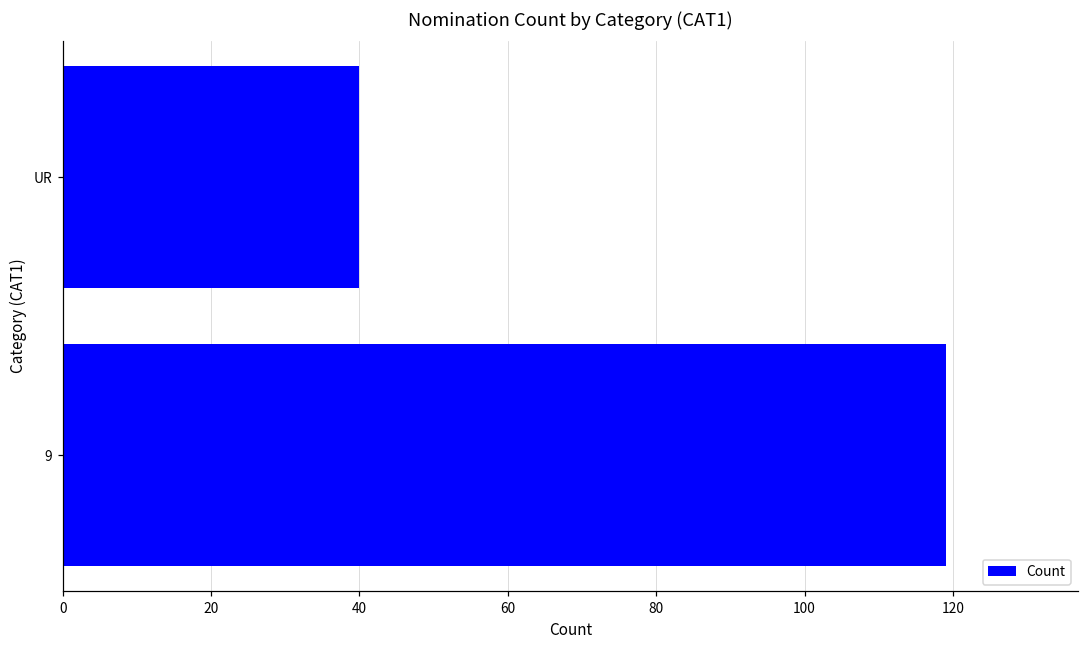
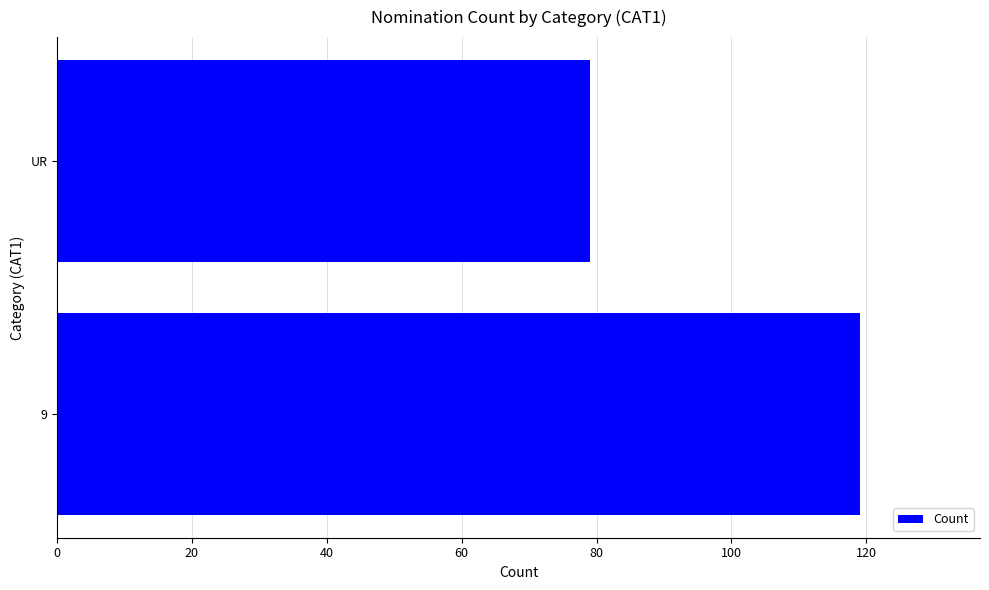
UR: 40 -> 79
